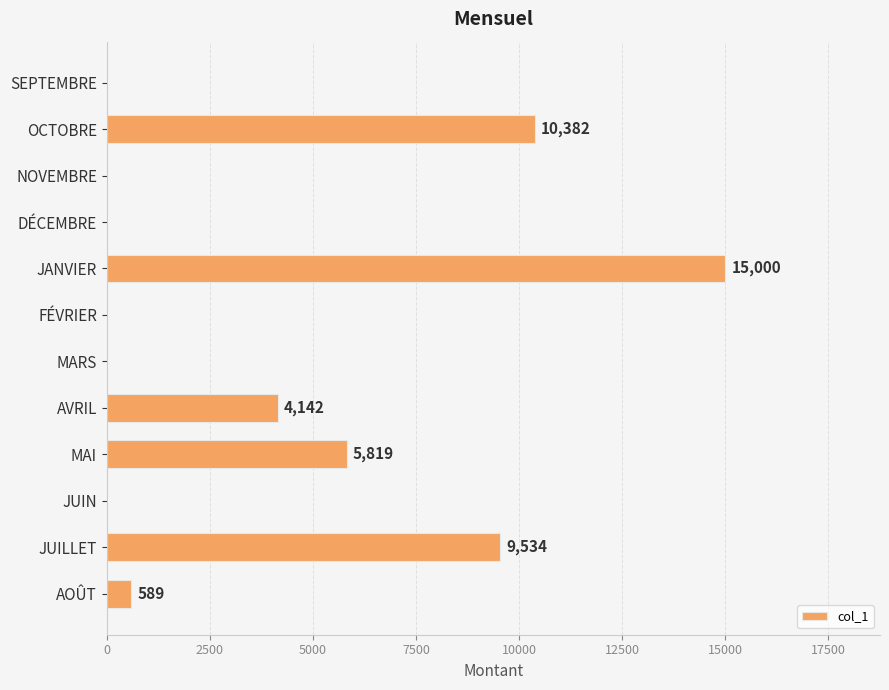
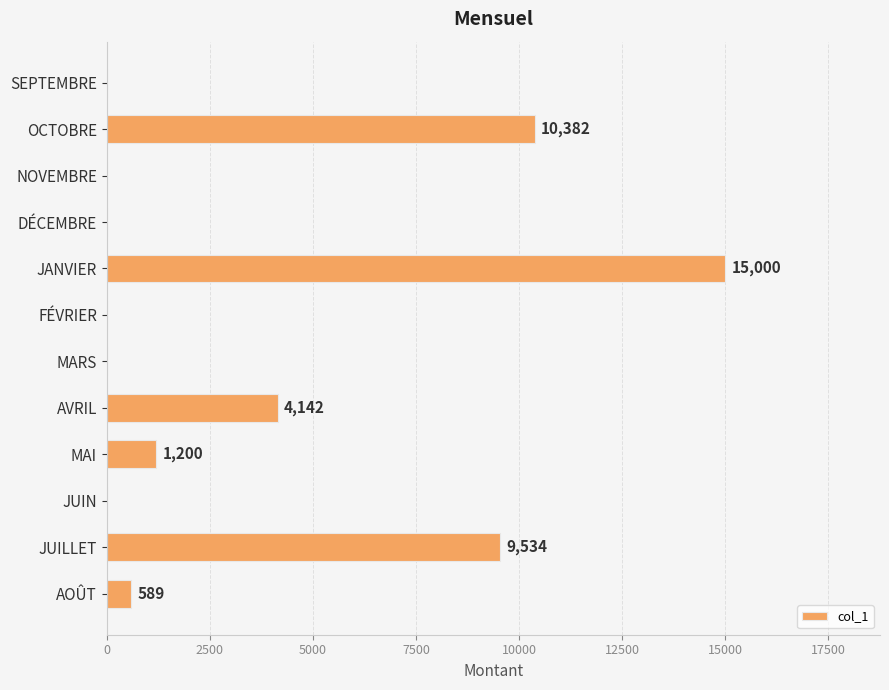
MAI: 5,819 -> 1,200
